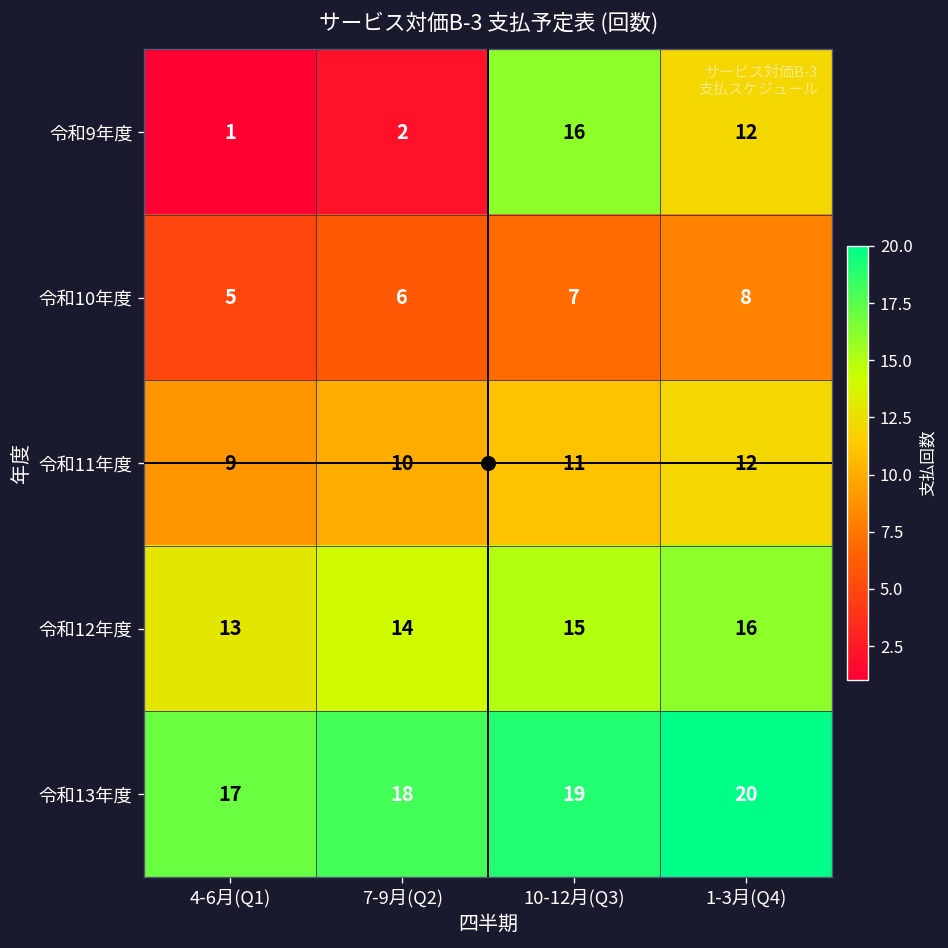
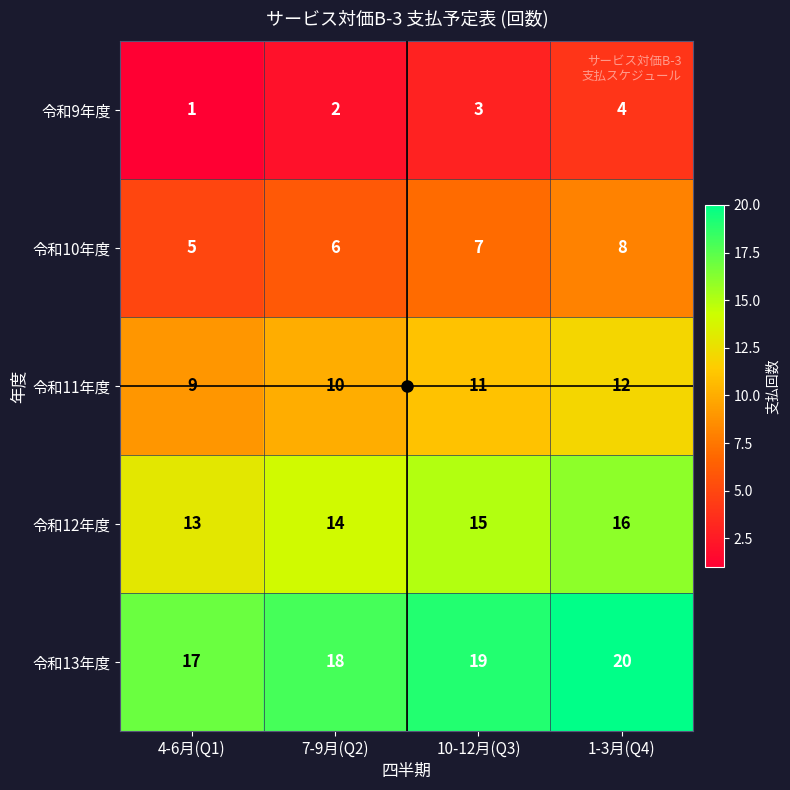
令和9年度, 10-12月(Q3): 16 -> 3
令和9年度, 1-3月(Q4): 12 -> 4
